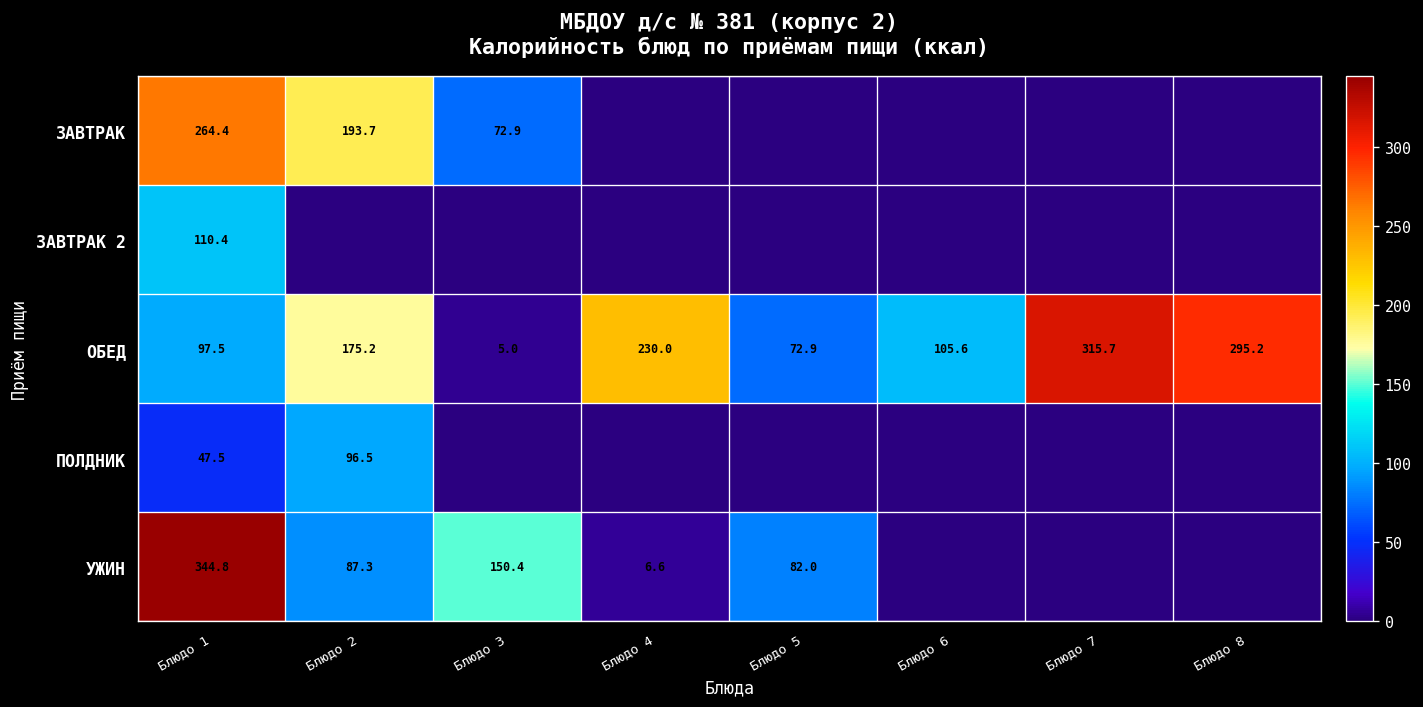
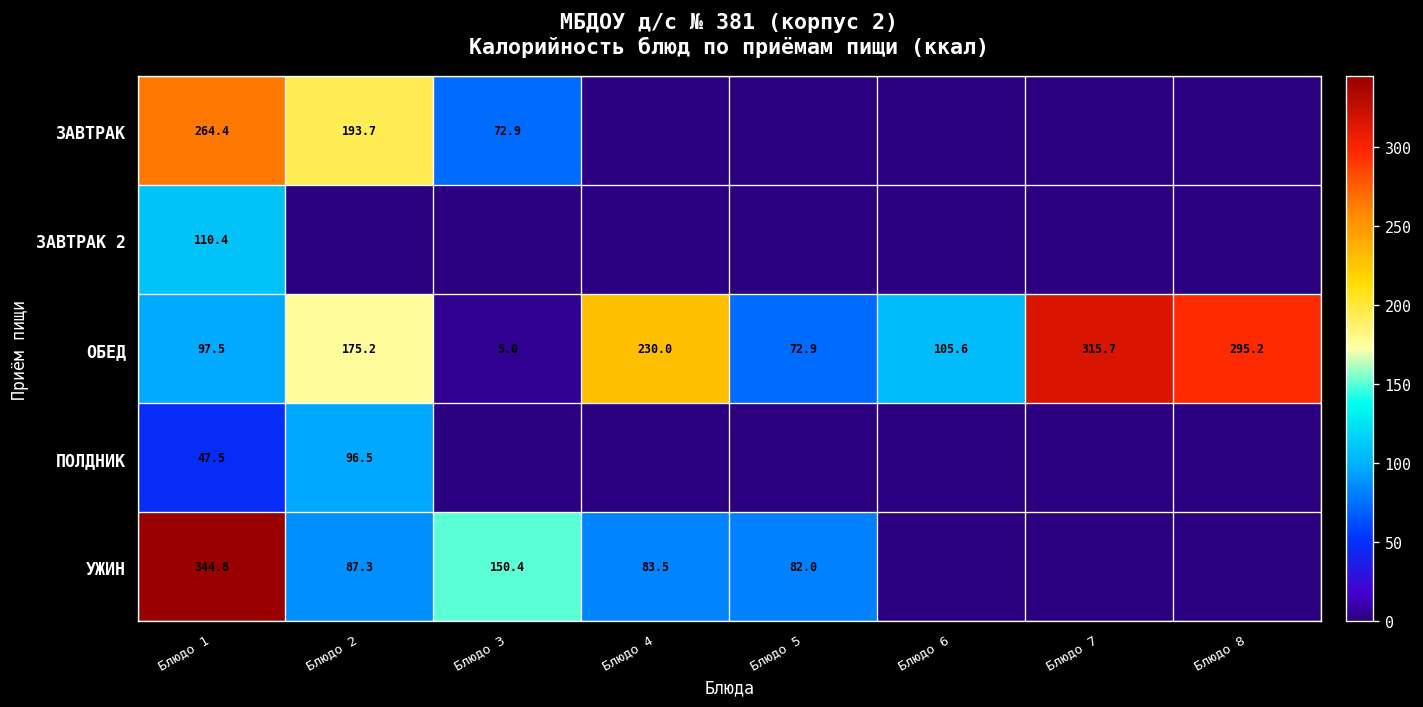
УЖИН, Блюдо 4: 6.6 -> 83.5
